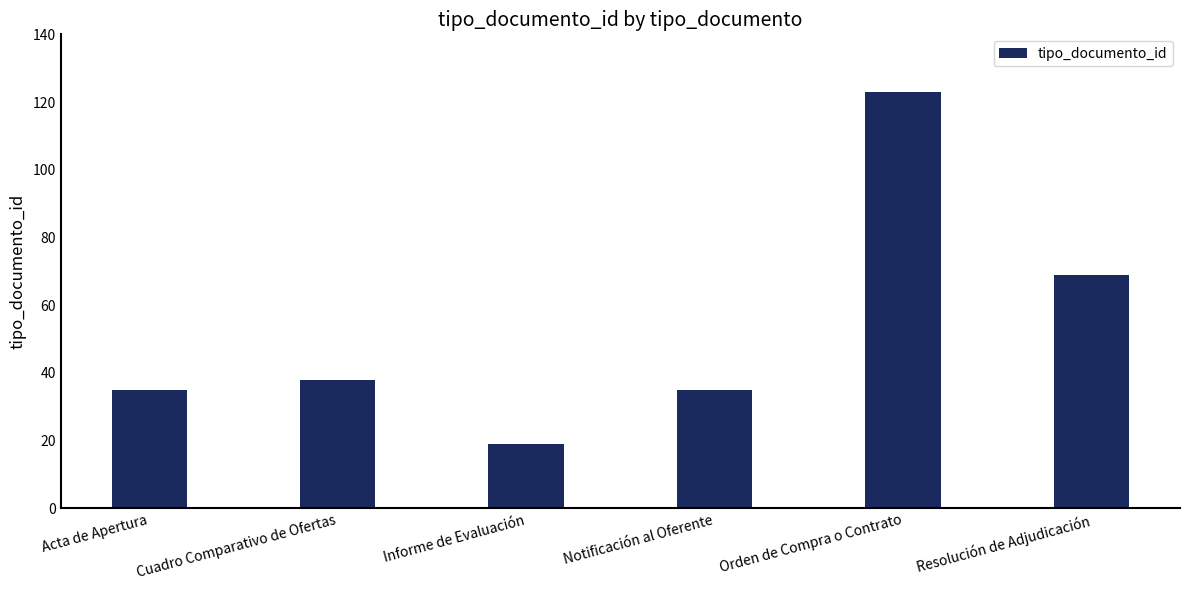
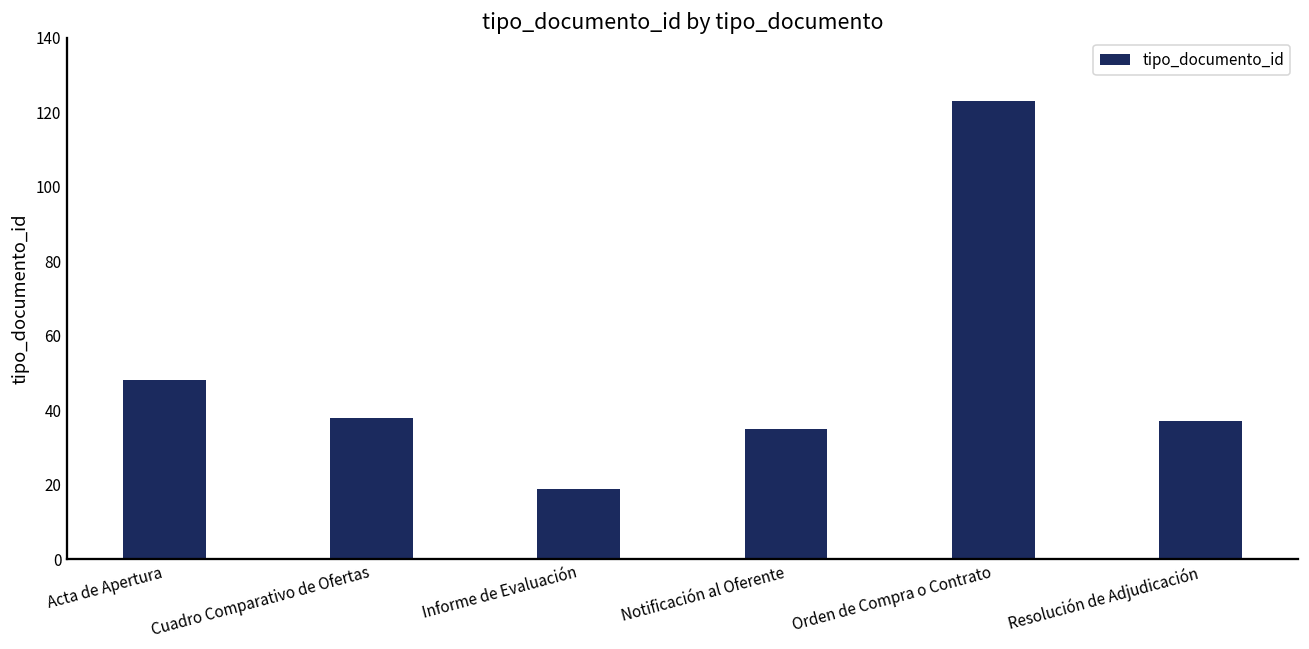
Acta de Apertura: 35 -> 48
Resolución de Adjudicación: 69 -> 37
